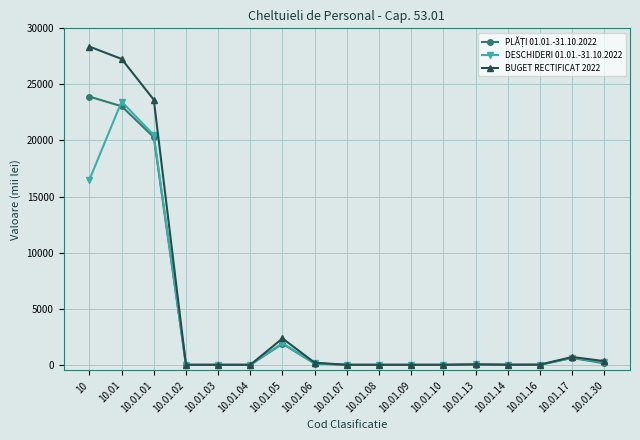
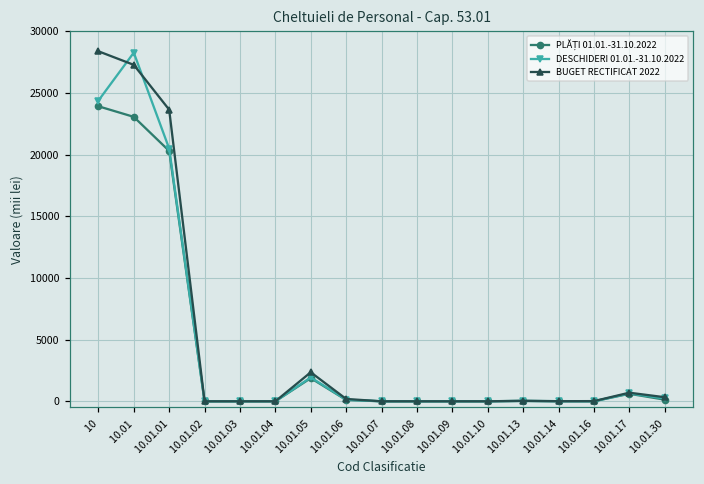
DESCHIDERI 01.01.-31.10.2022, 10: 16500 -> 24400
DESCHIDERI 01.01.-31.10.2022, 10.01: 23500 -> 28300
